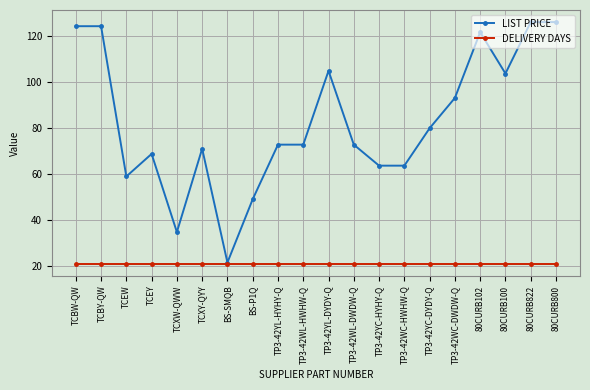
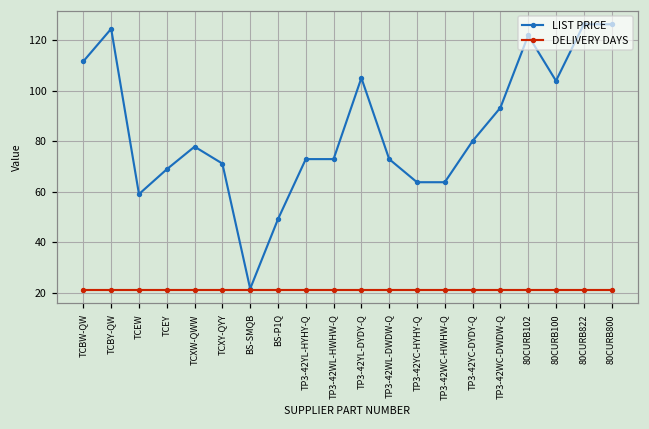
LIST PRICE, TCBW-QW: 124 -> 112
LIST PRICE, TCXW-QWW: 35 -> 78
